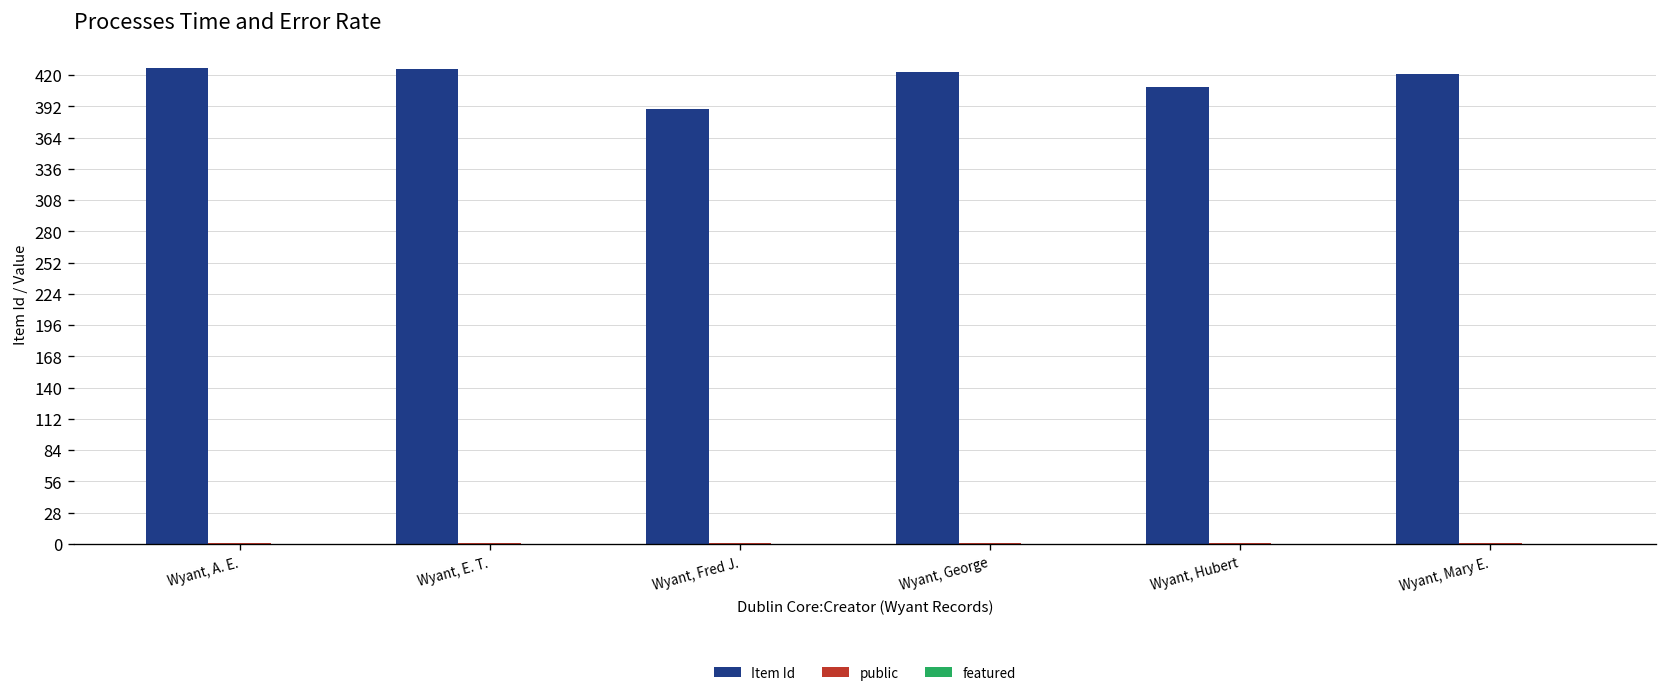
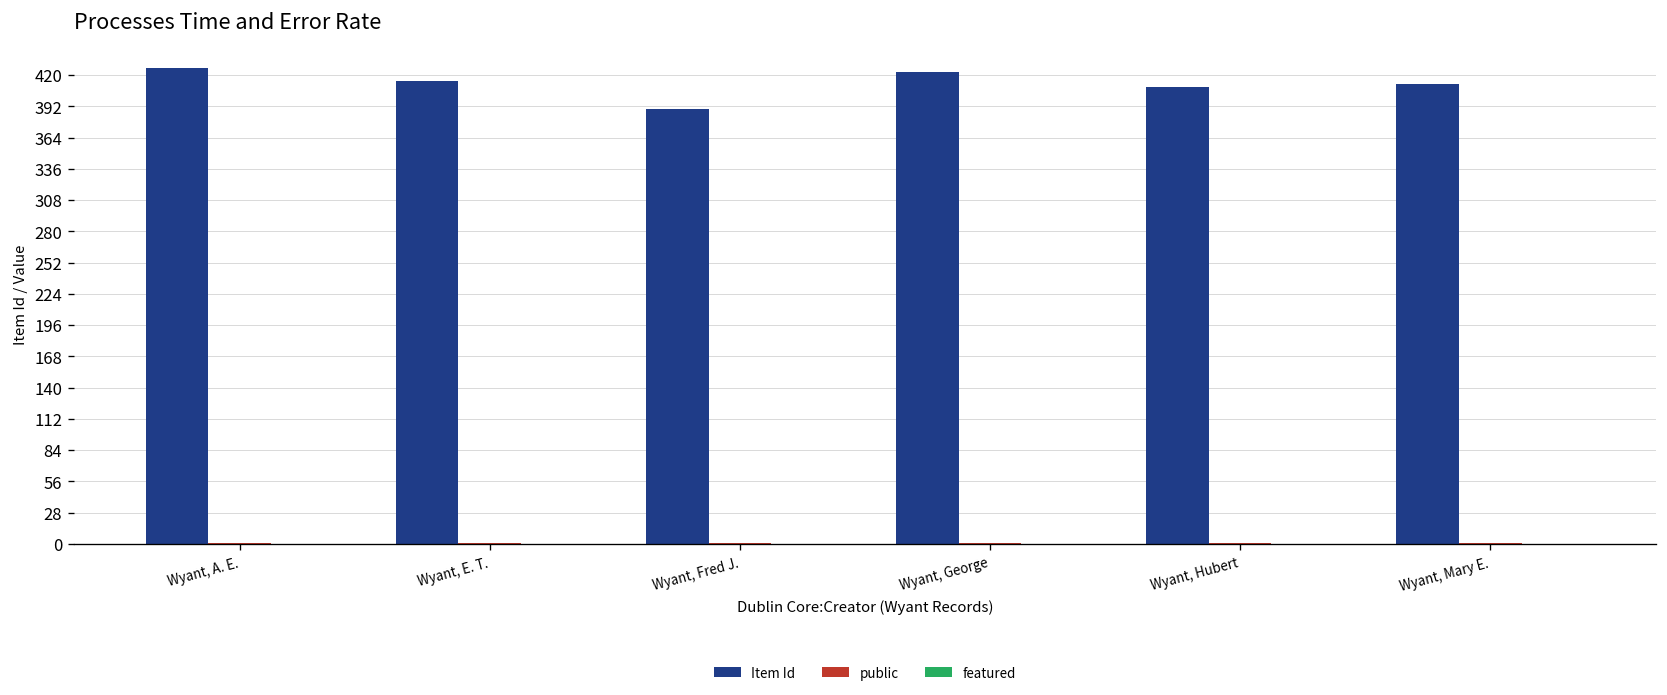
Item Id, Wyant, E. T.: 430 -> 420
Item Id, Wyant, Mary E.: 420 -> 410
